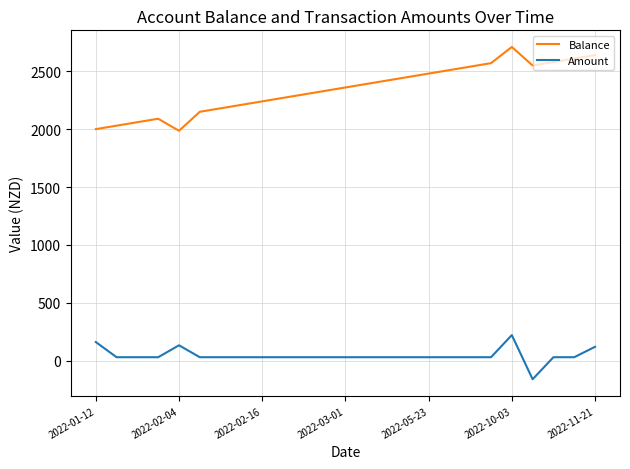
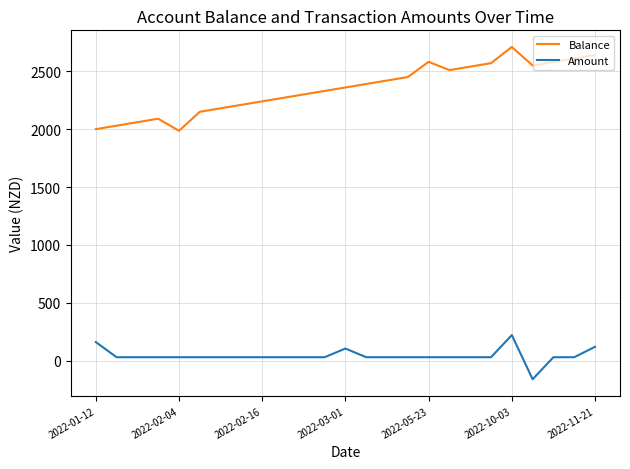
Amount, 2022-02-04: 130 -> 30
Amount, 2022-03-01: 30 -> 110
Balance, 2022-05-23: 2480 -> 2580
